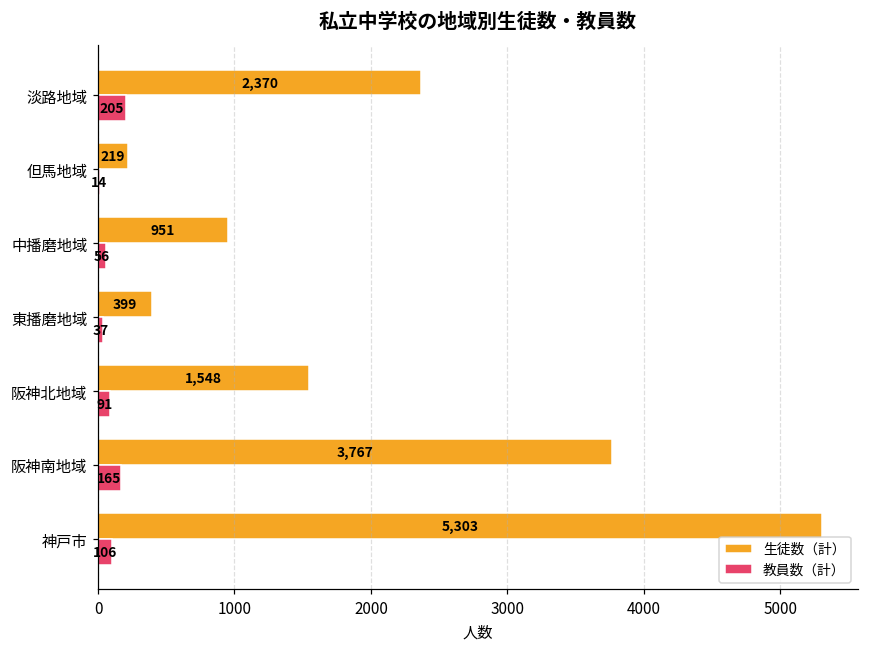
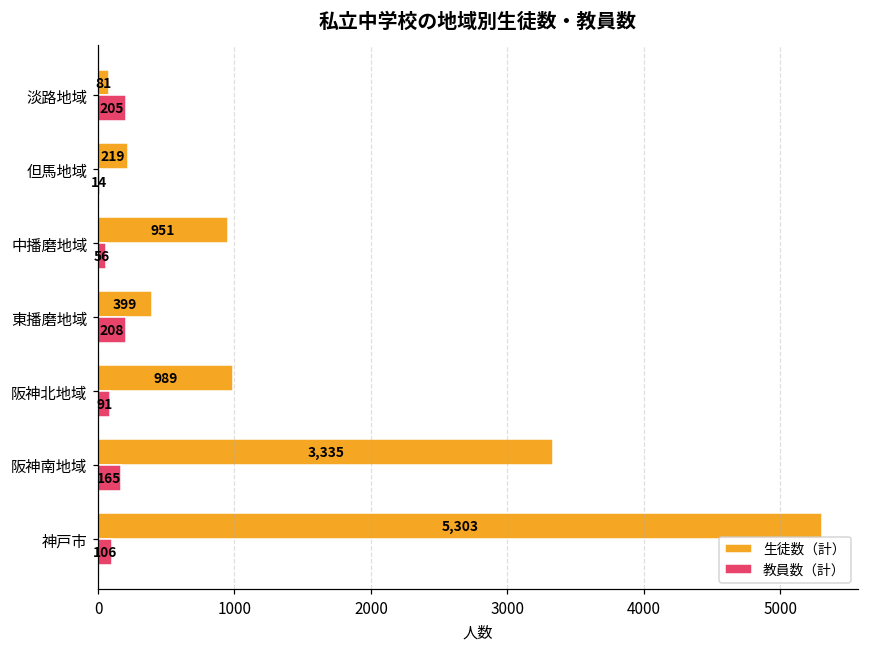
生徒数（計）, 淡路地域: 2,370 -> 81
教員数（計）, 東播磨地域: 37 -> 208
生徒数（計）, 阪神北地域: 1,548 -> 989
生徒数（計）, 阪神南地域: 3,767 -> 3,335
